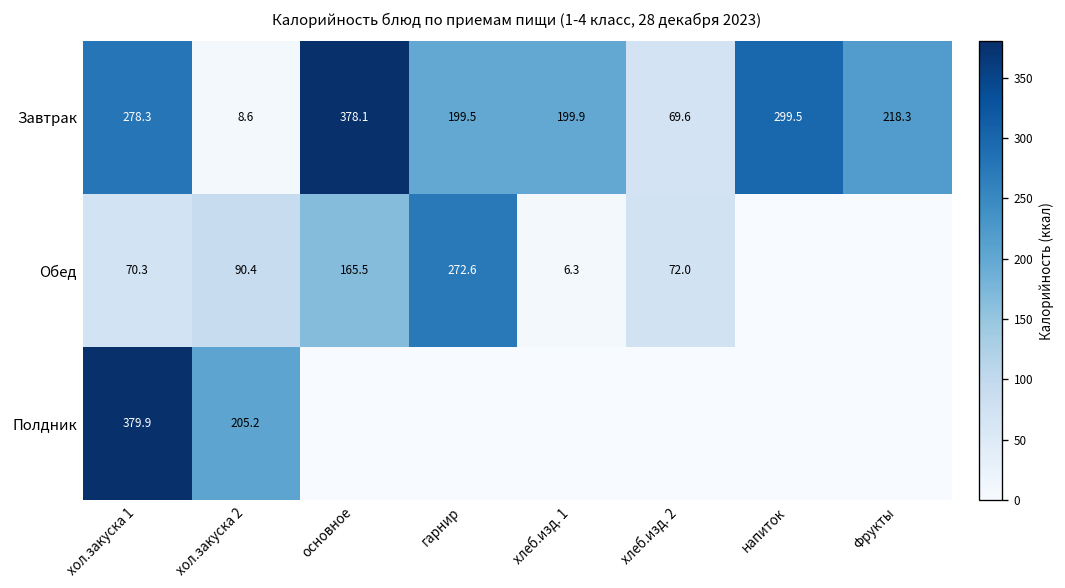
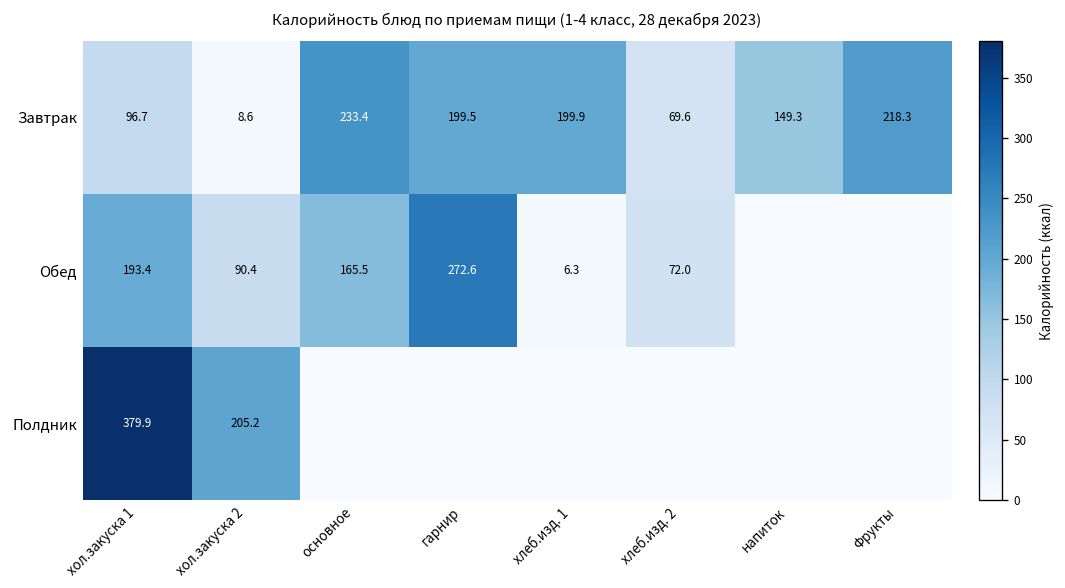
Завтрак, хол.закуска 1: 278.3 -> 96.7
Завтрак, основное: 378.1 -> 233.4
Завтрак, напиток: 299.5 -> 149.3
Обед, хол.закуска 1: 70.3 -> 193.4
